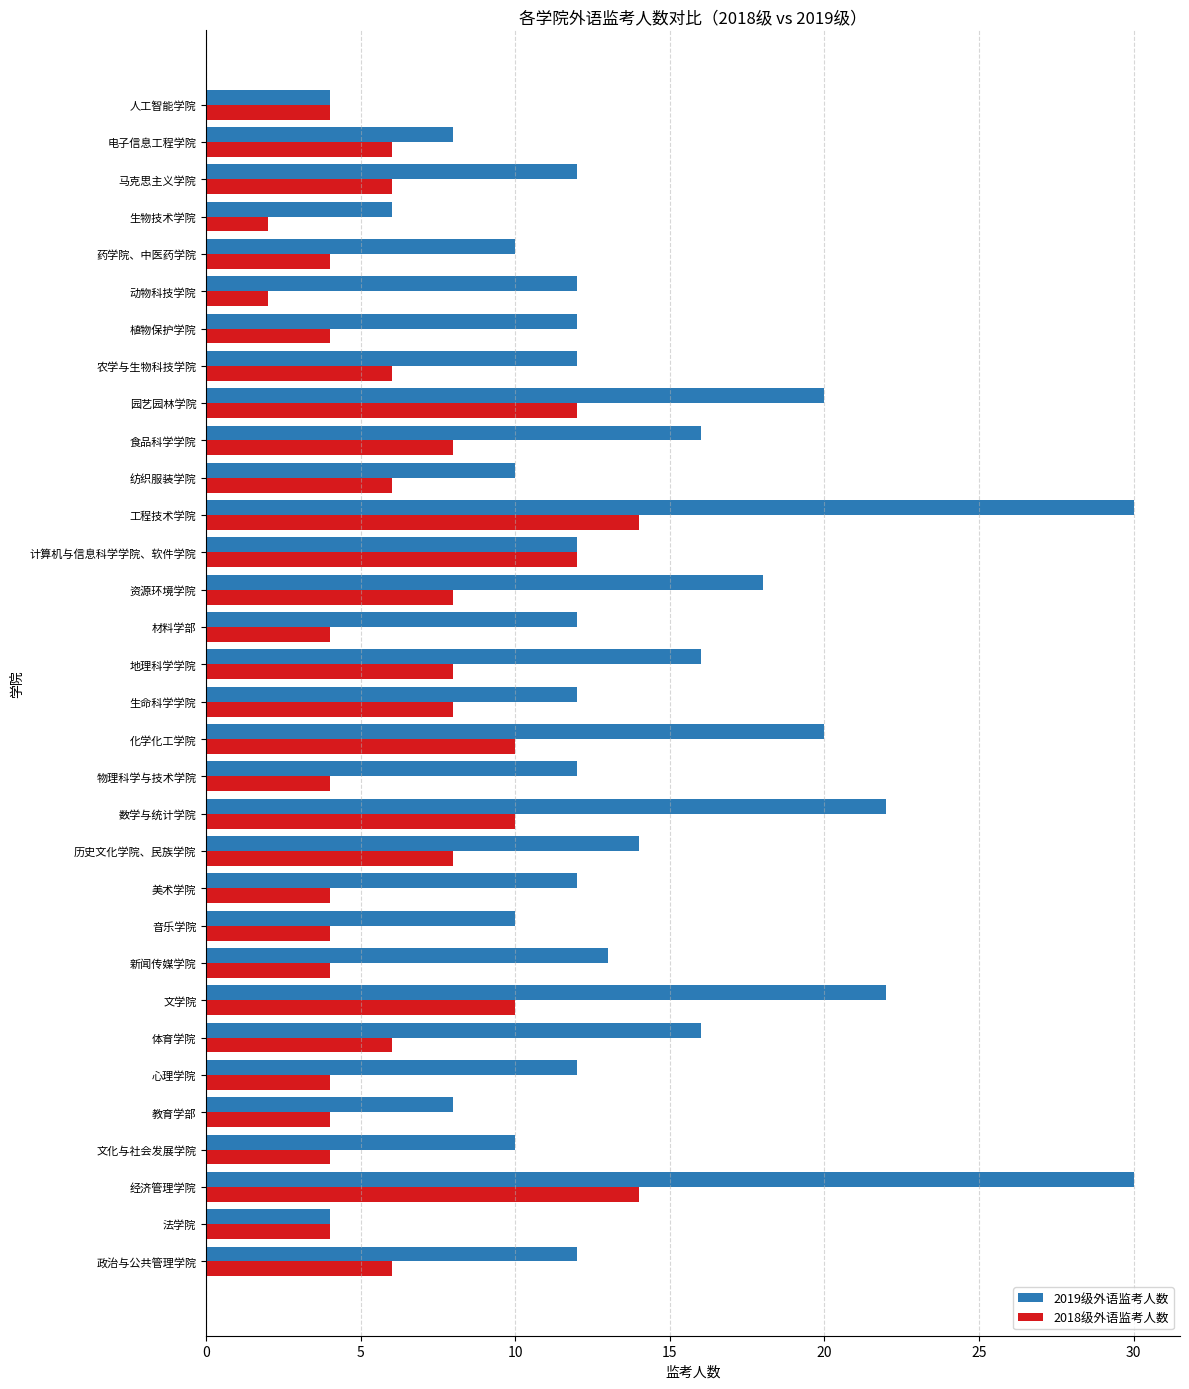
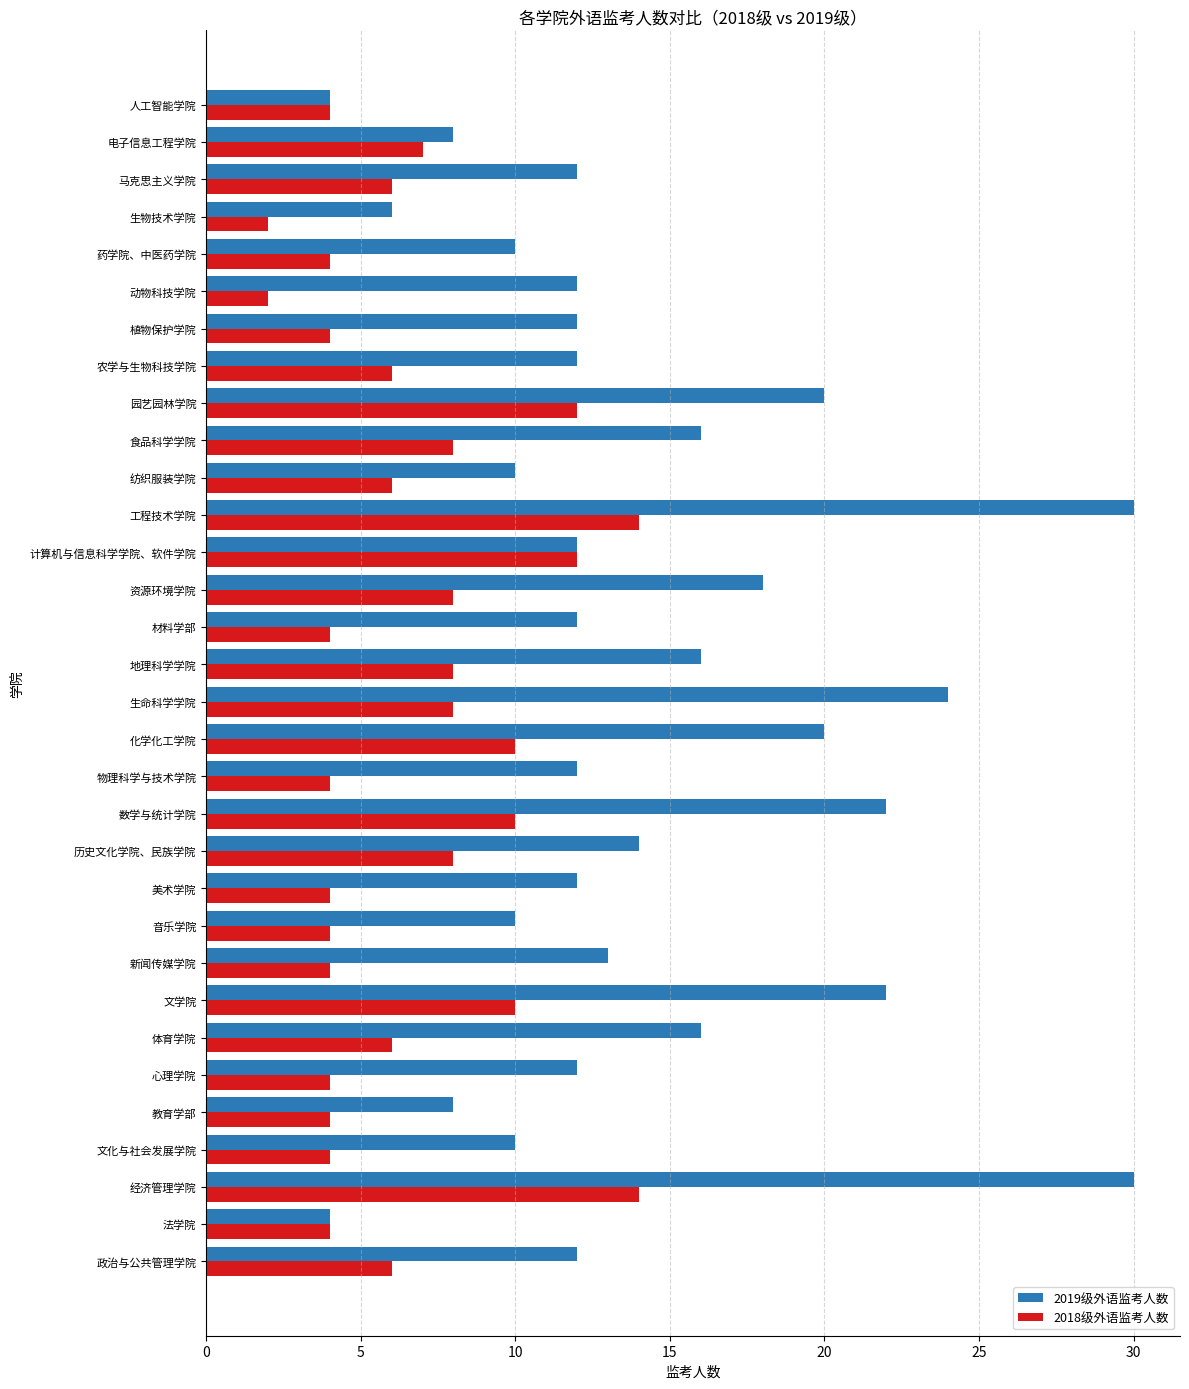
2018级外语监考人数, 电子信息工程学院: 6 -> 7
2019级外语监考人数, 生命科学学院: 12 -> 24
